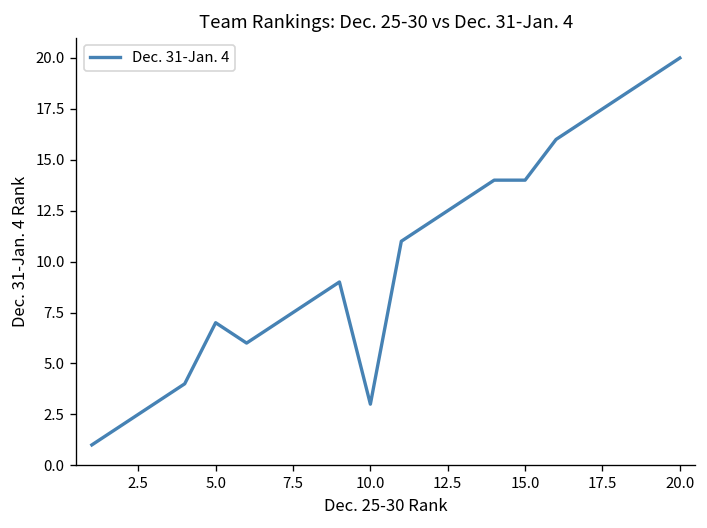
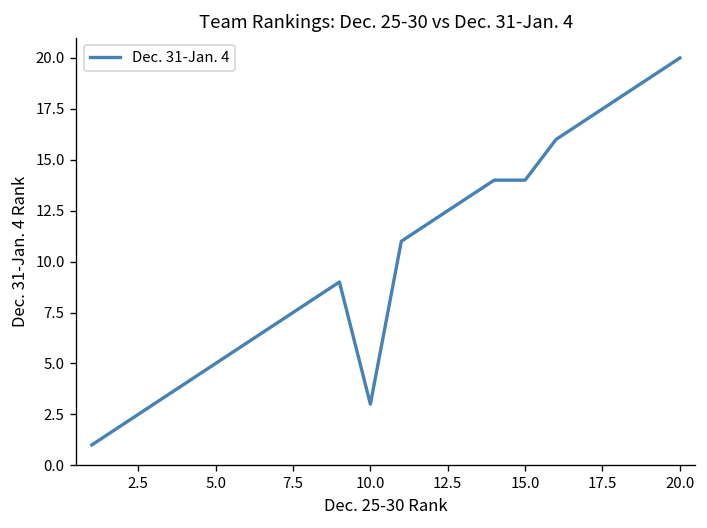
5.0: 7 -> 5
